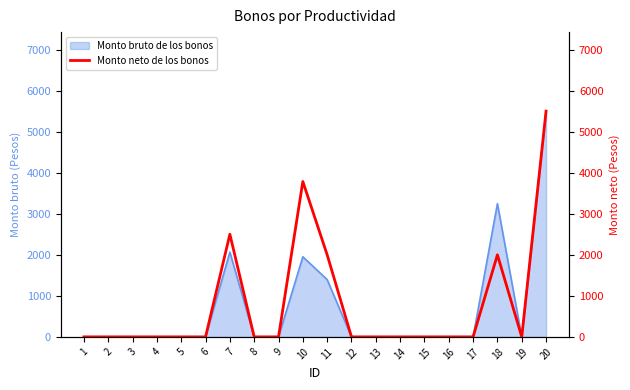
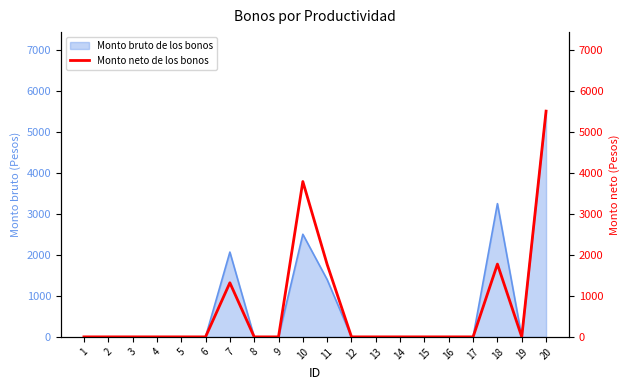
Monto bruto de los bonos, 10: 2000 -> 2500
Monto neto de los bonos, 7: 2500 -> 1300
Monto neto de los bonos, 11: 2000 -> 1800
Monto neto de los bonos, 18: 2000 -> 1800
